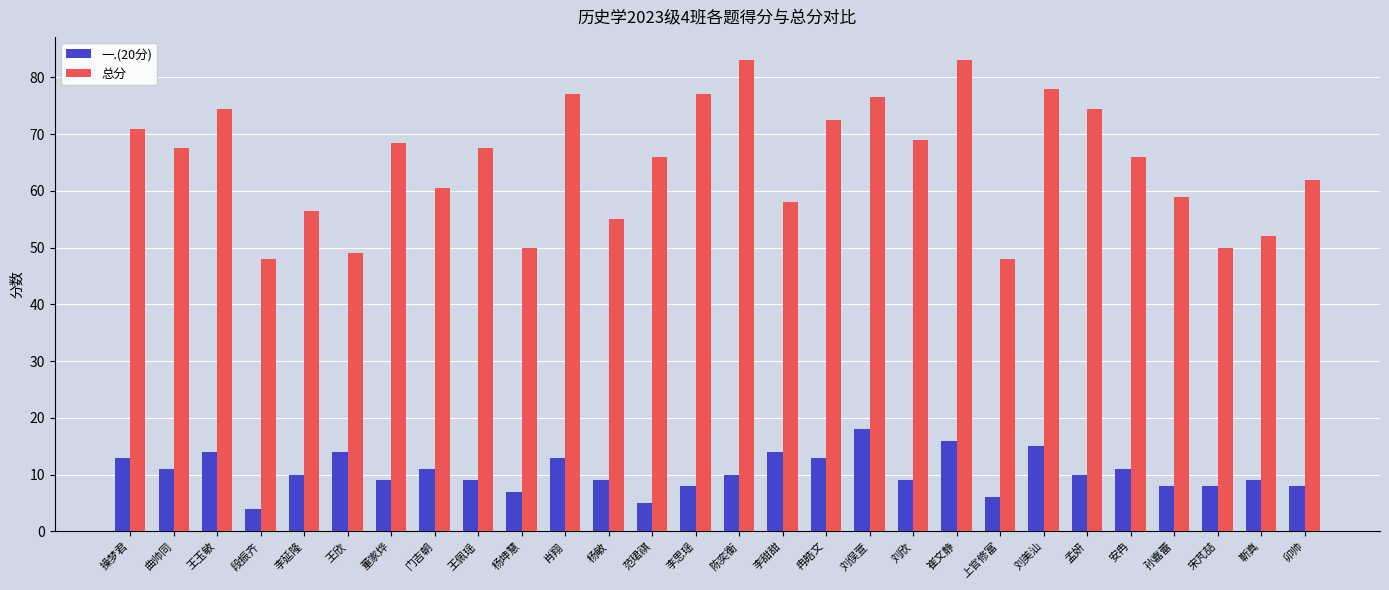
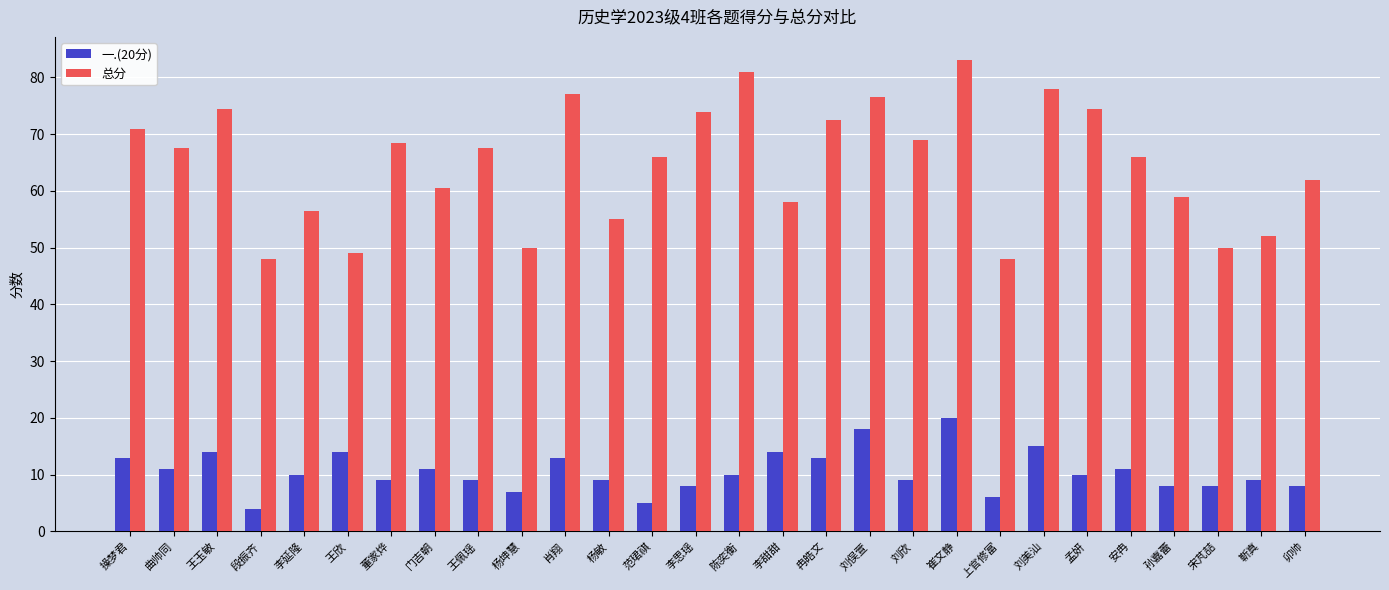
总分, 李思瑶: 77 -> 74
总分, 陈奕衡: 83 -> 81
一.(20分), 崔文静: 16 -> 20
